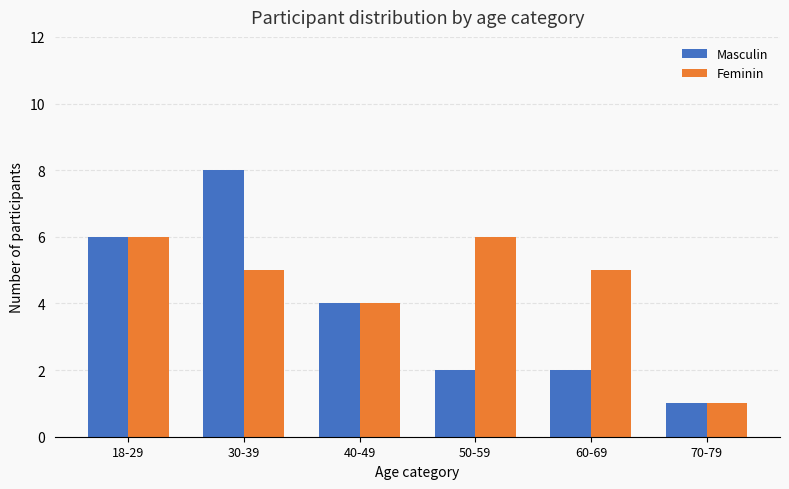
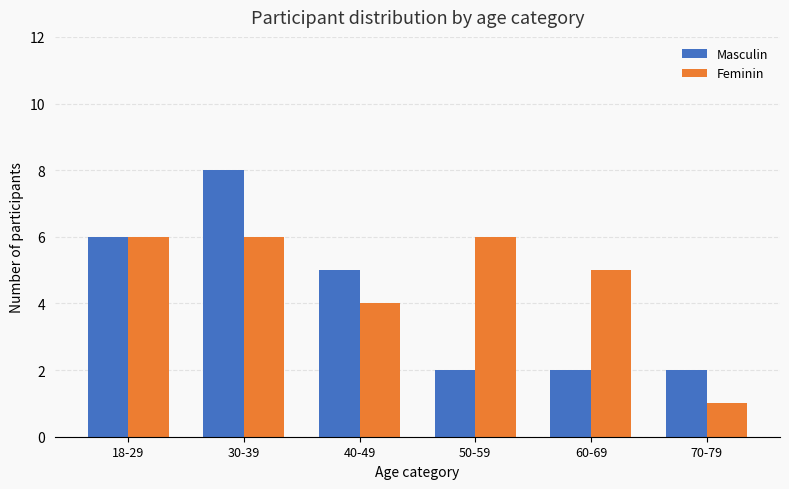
Feminin, 30-39: 5 -> 6
Masculin, 40-49: 4 -> 5
Masculin, 70-79: 1 -> 2
